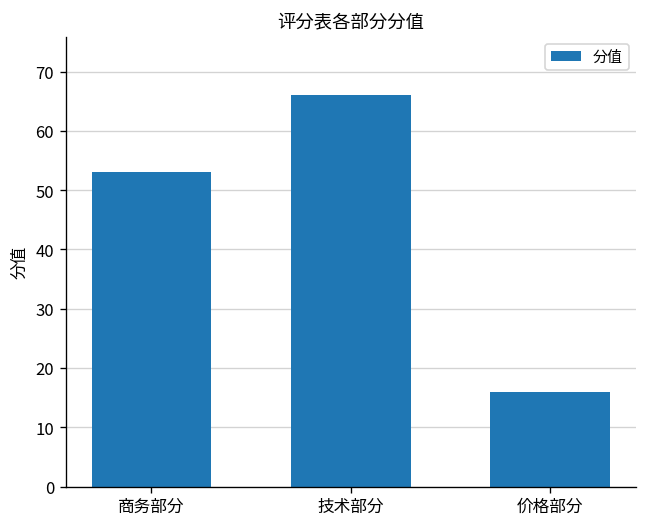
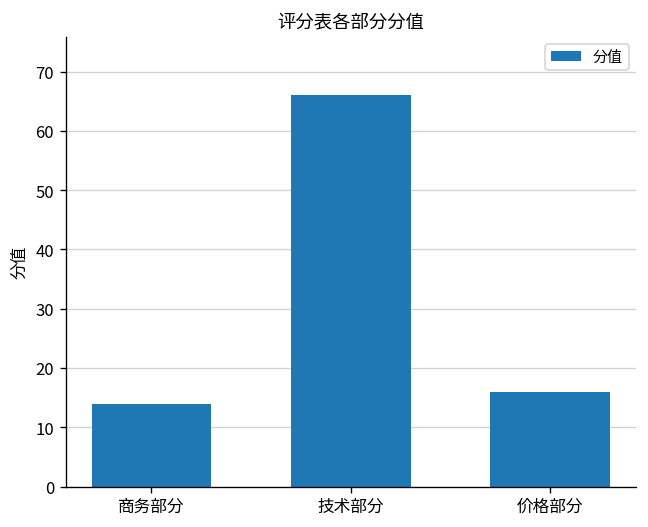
商务部分: 53 -> 14
